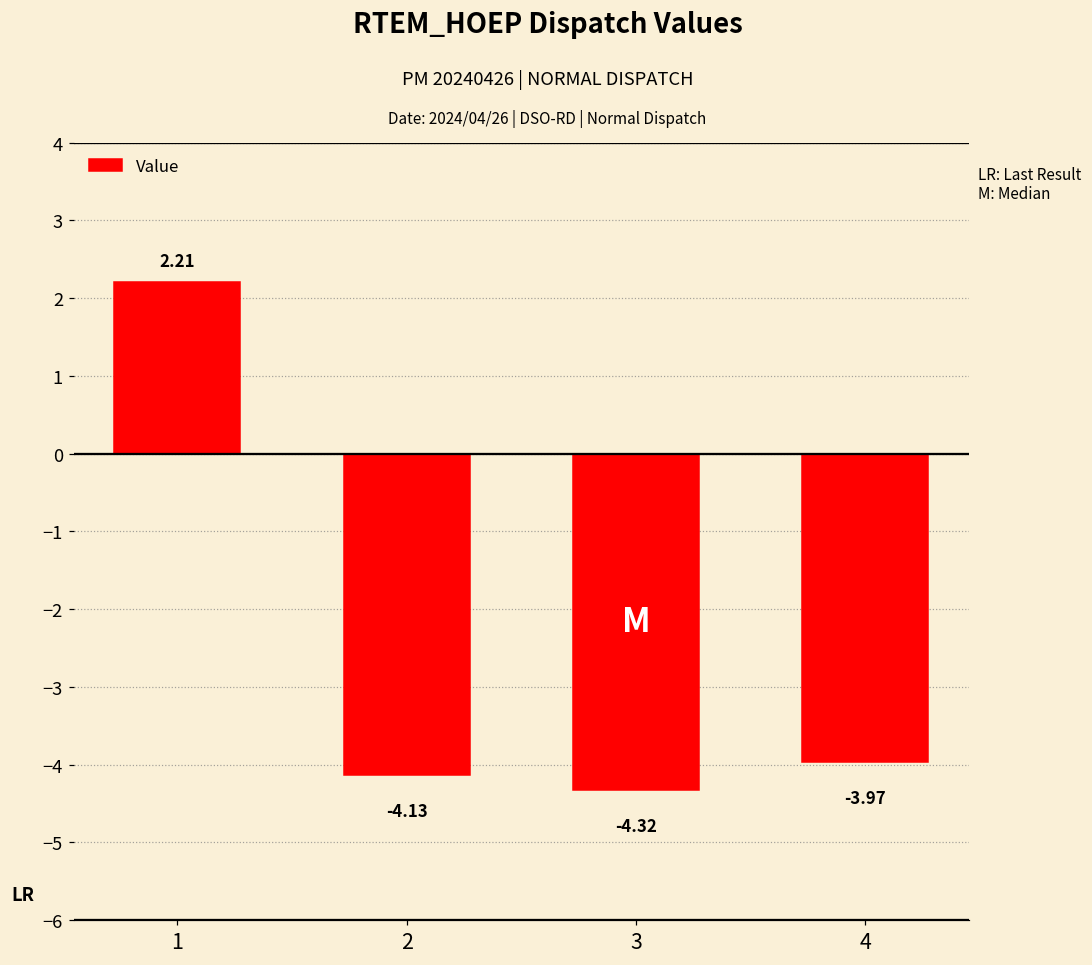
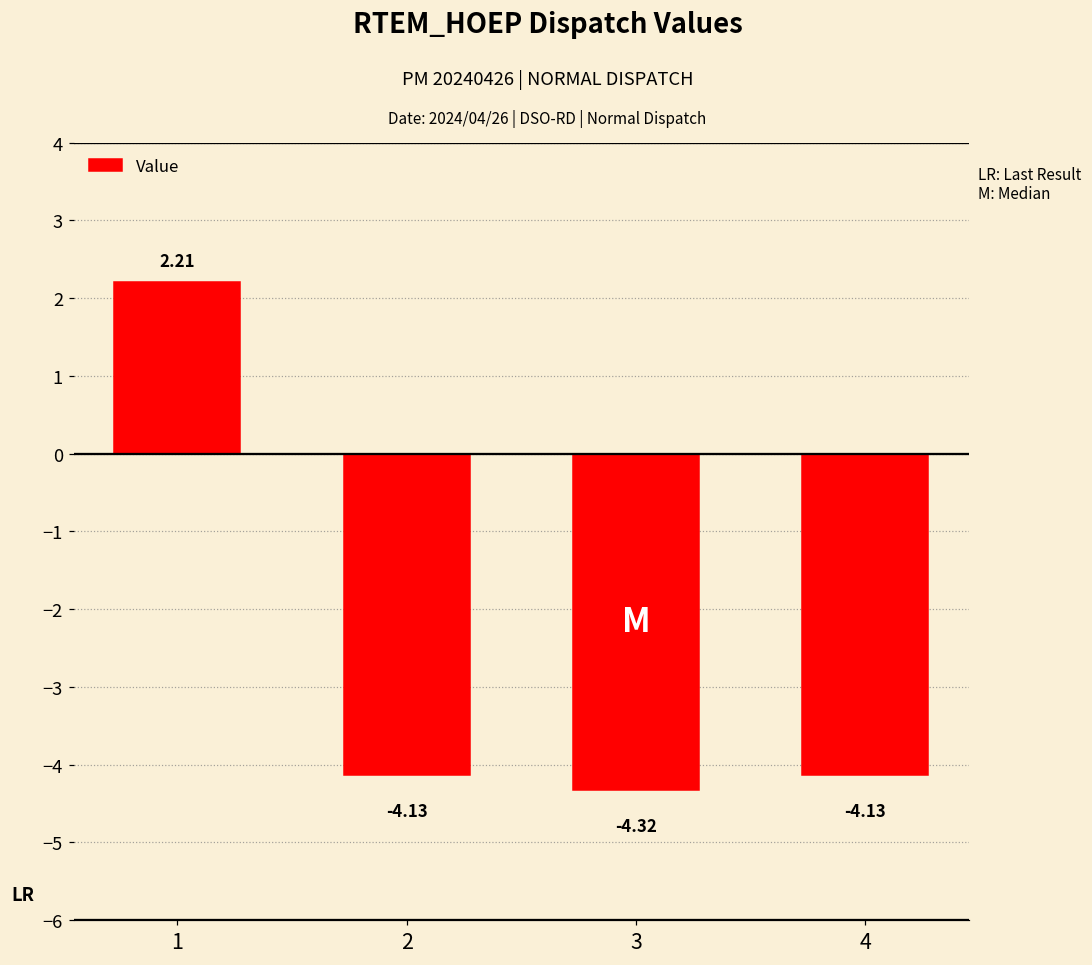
4: -3.97 -> -4.13
